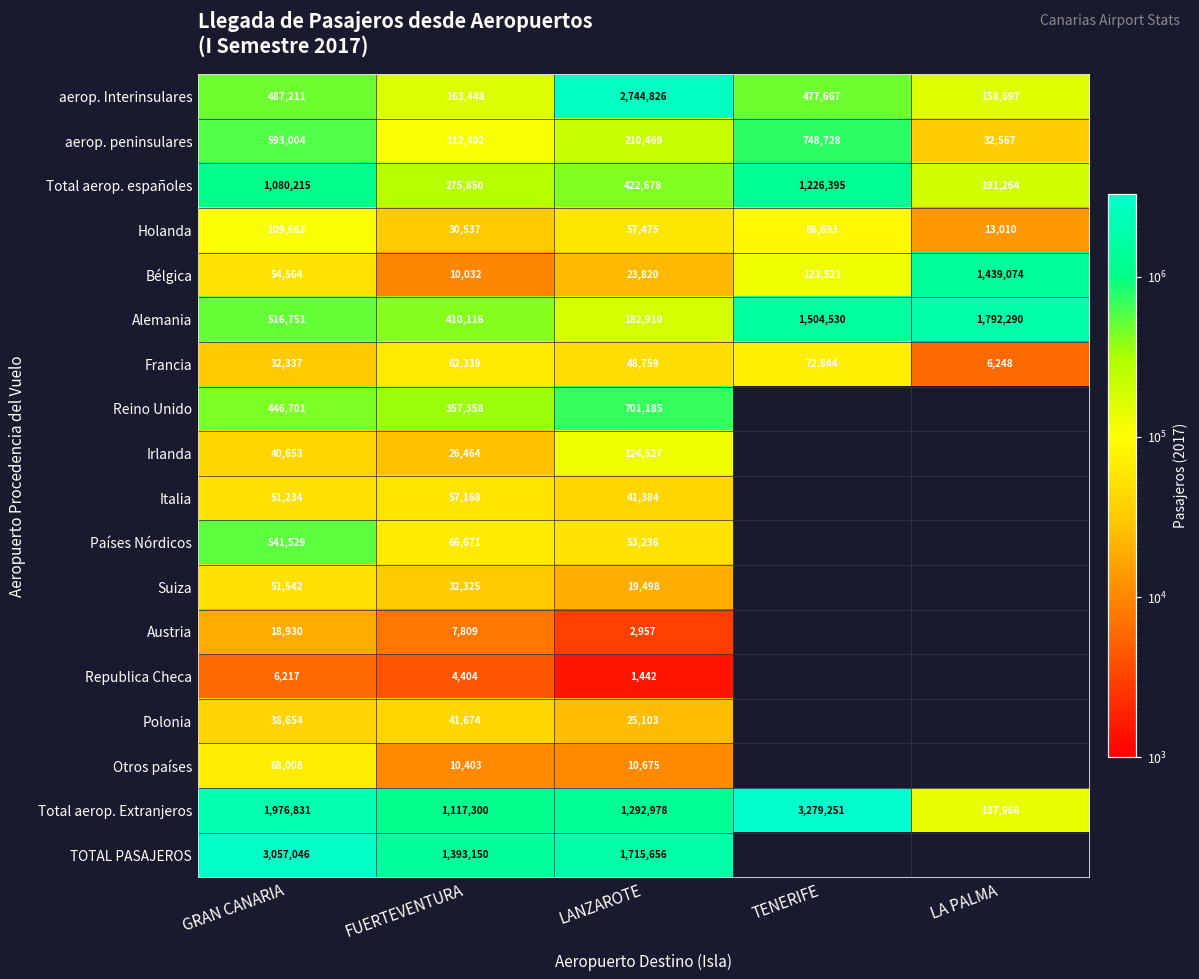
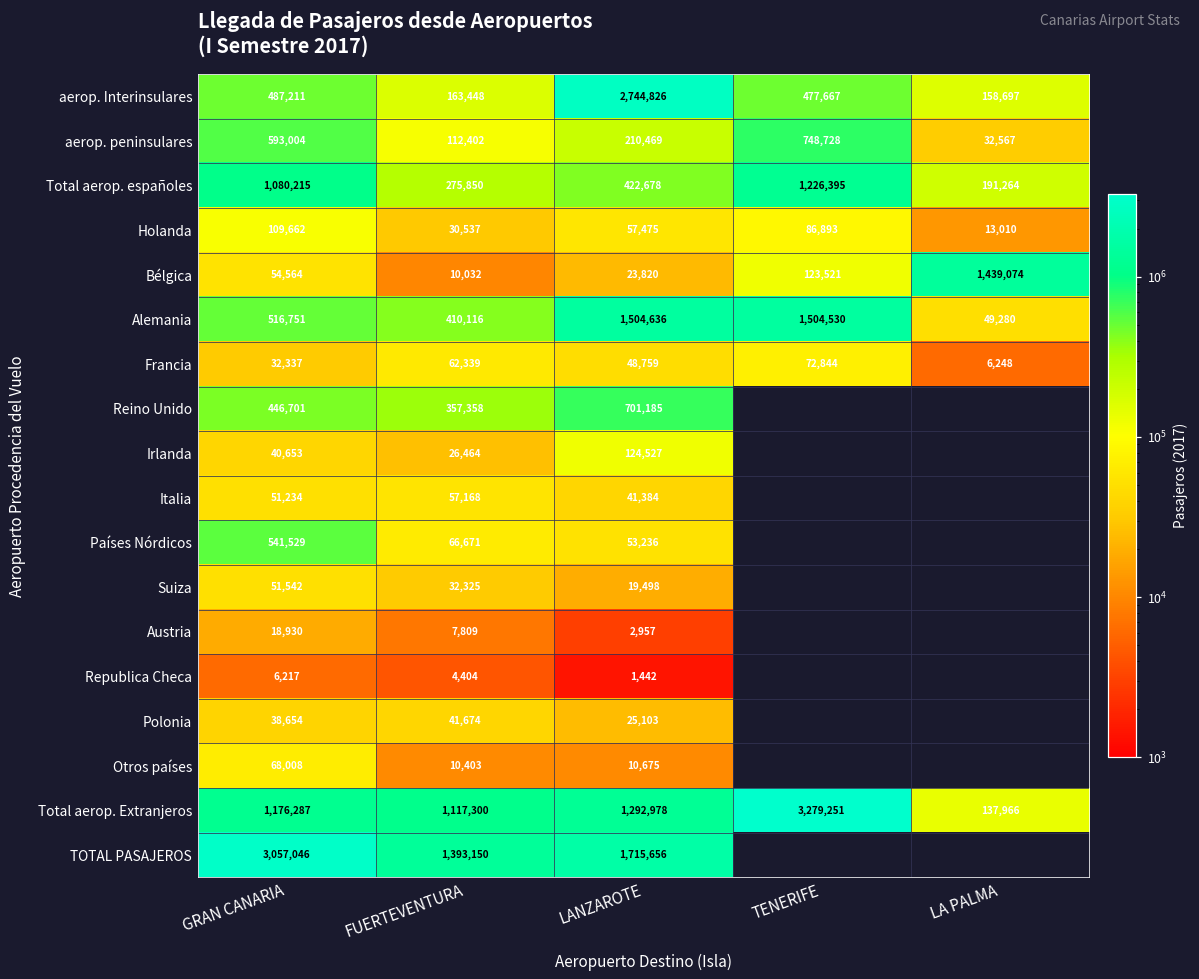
Alemania, LANZAROTE: 182,910 -> 1,504,636
Alemania, LA PALMA: 1,792,290 -> 49,280
Total aerop. Extranjeros, GRAN CANARIA: 1,976,831 -> 1,176,287
